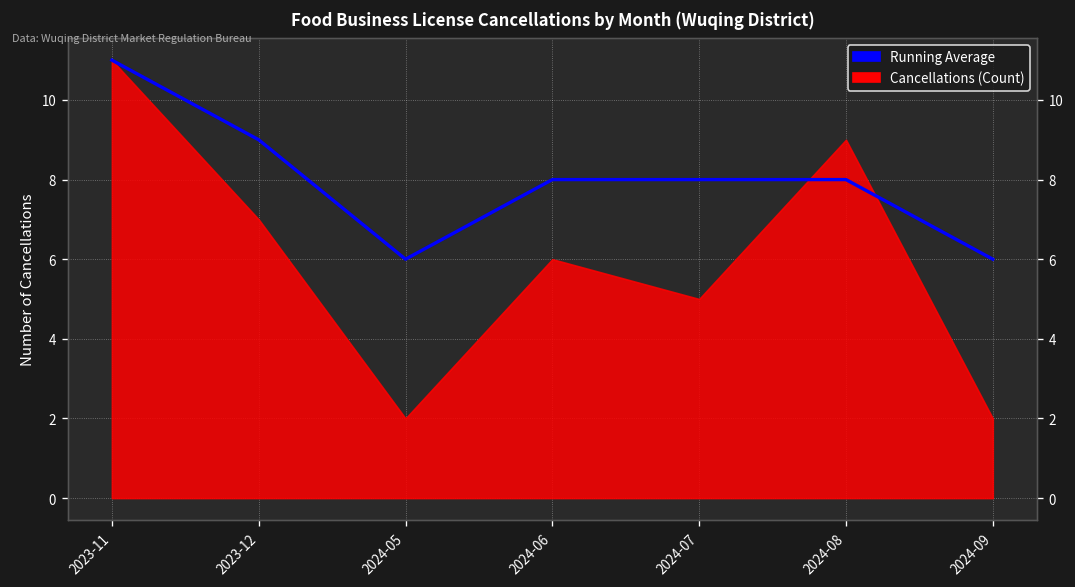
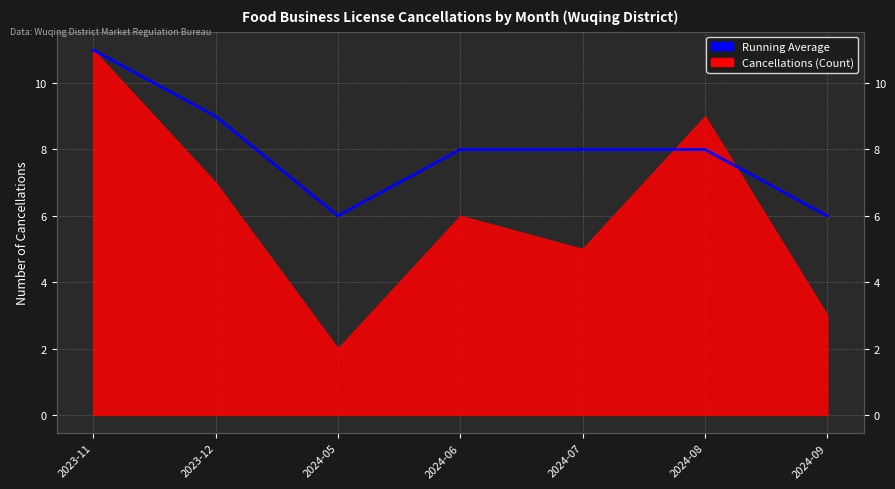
Cancellations (Count), 2024-09: 2 -> 3
